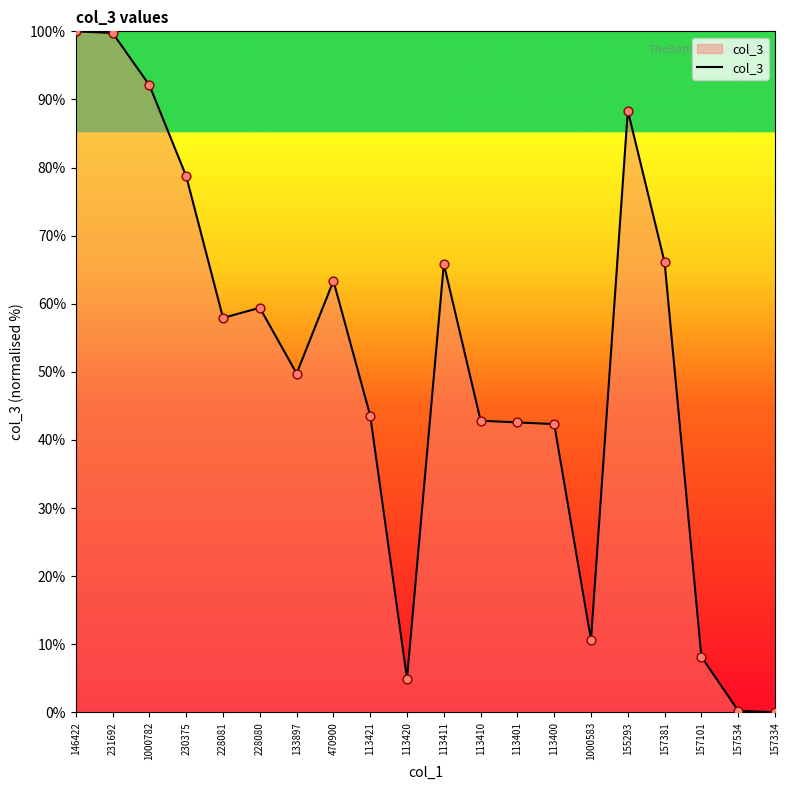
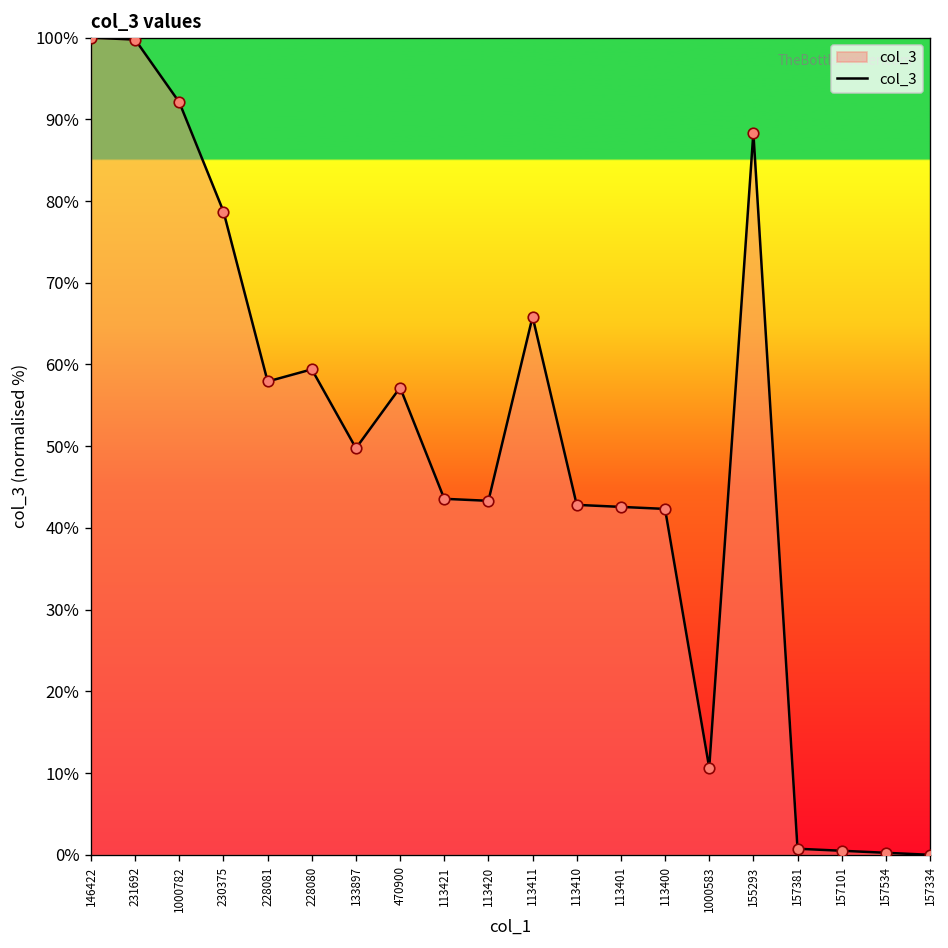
470900: 63% -> 57%
113420: 5% -> 43%
157381: 66% -> 1%
157101: 8% -> 0%
